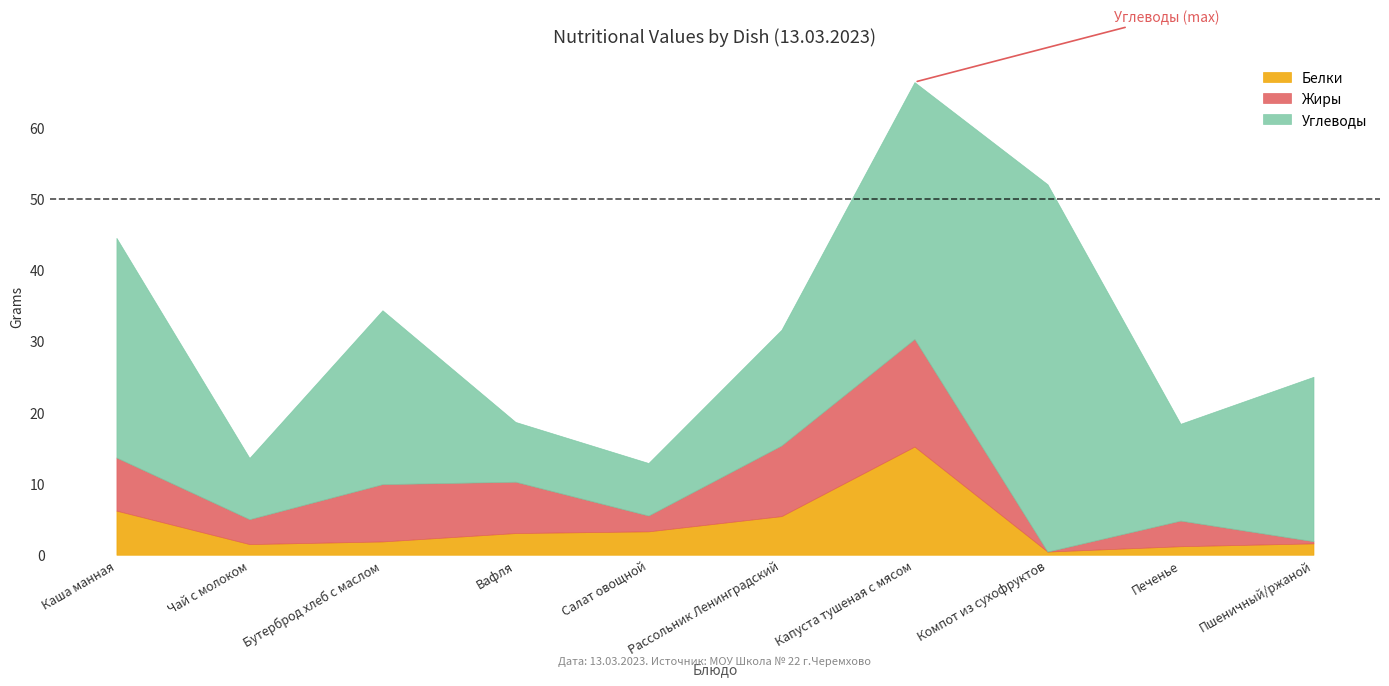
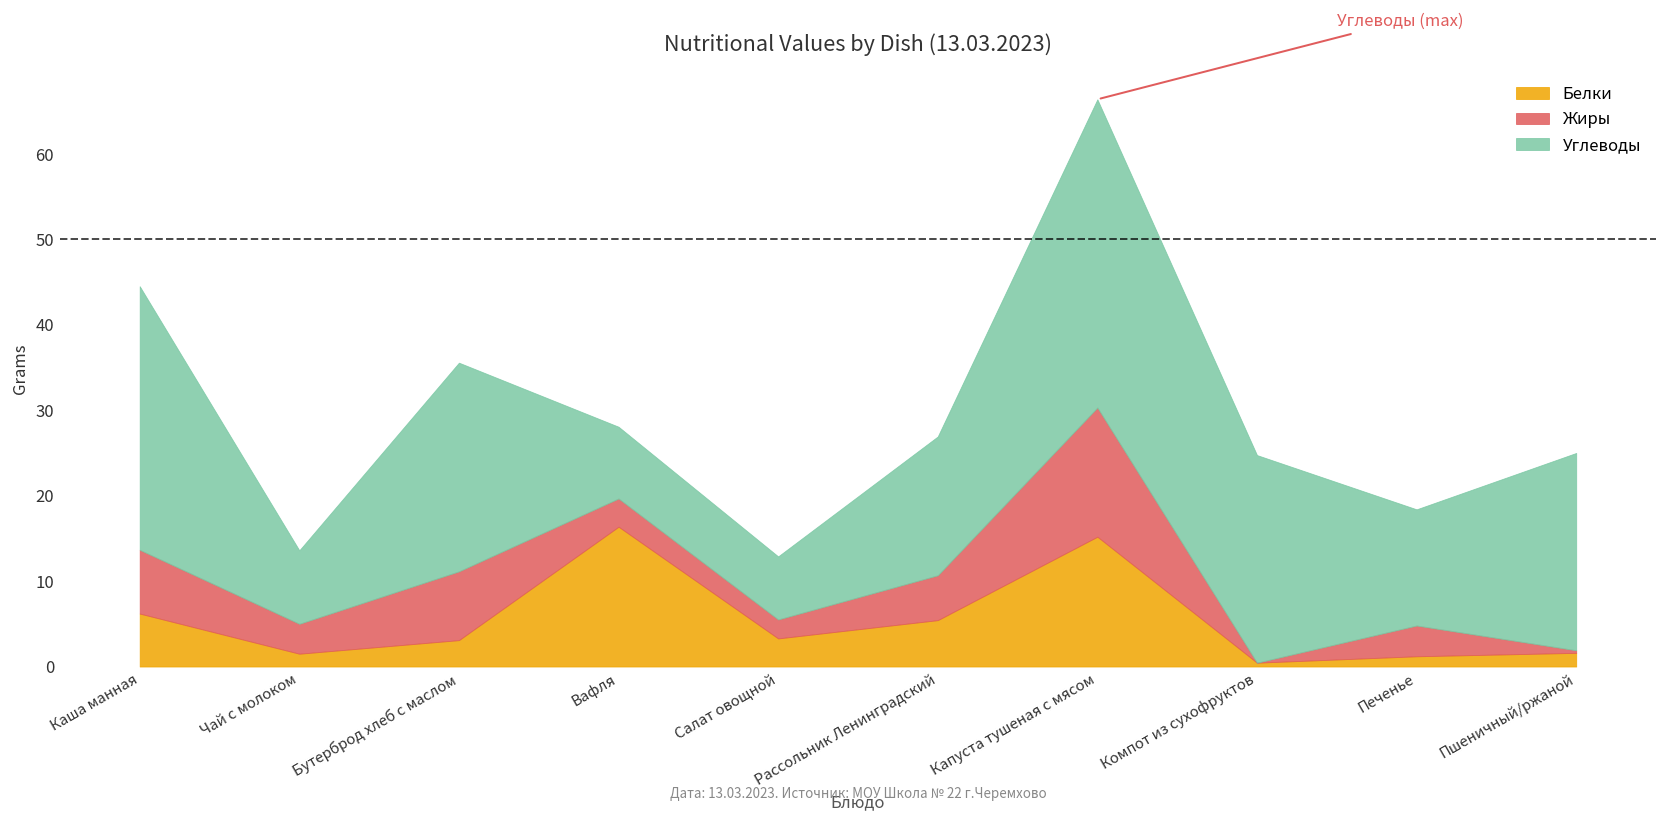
Белки, Бутерброд хлеб с маслом: 2 -> 3
Белки, Вафля: 3 -> 16
Жиры, Вафля: 7 -> 3
Жиры, Рассольник Ленинградский: 10 -> 5
Углеводы, Компот из сухофруктов: 52 -> 24
